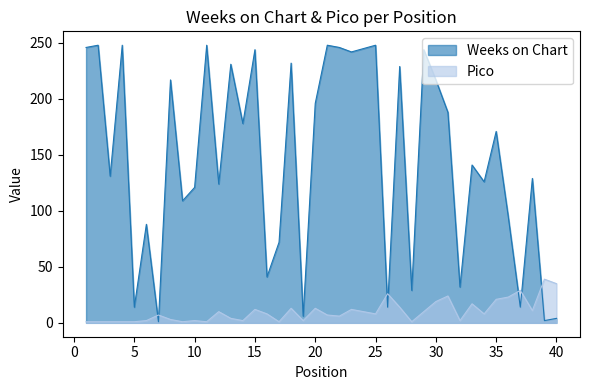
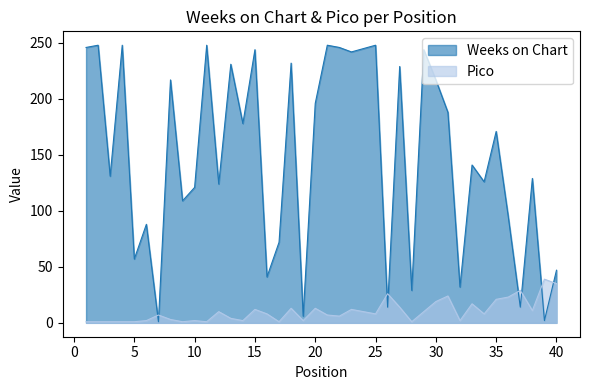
Weeks on Chart, 5: 14 -> 57
Weeks on Chart, 40: 4 -> 47
